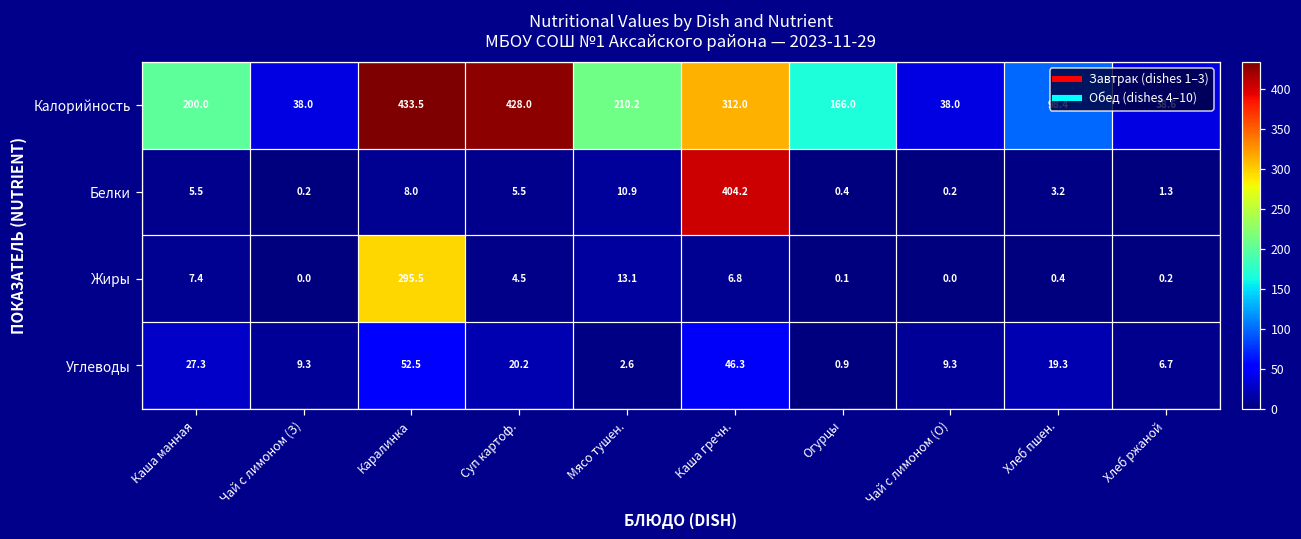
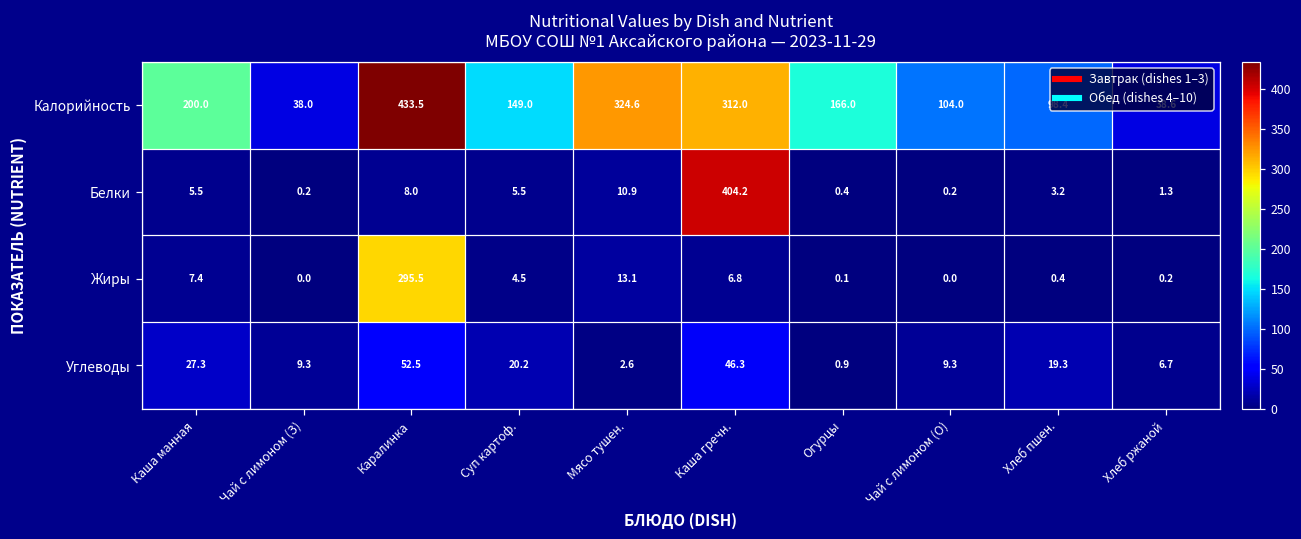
Калорийность, Суп картоф.: 428.0 -> 149.0
Калорийность, Мясо тушен.: 210.2 -> 324.6
Калорийность, Чай с лимоном (О): 38.0 -> 104.0
